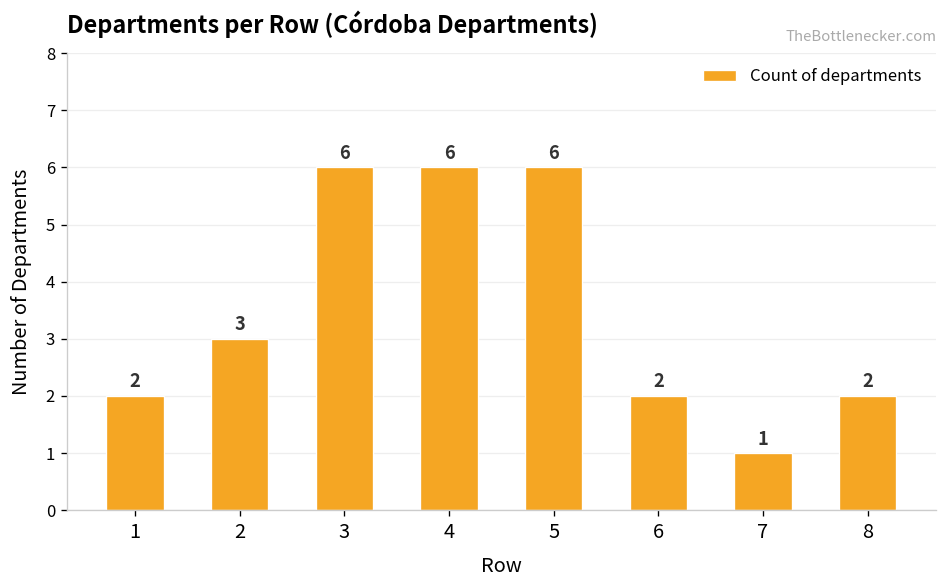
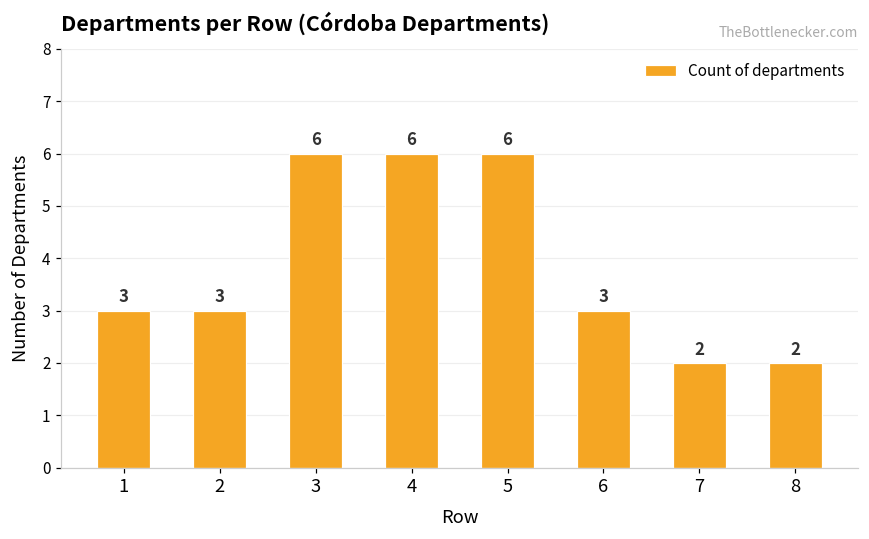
1: 2 -> 3
6: 2 -> 3
7: 1 -> 2
